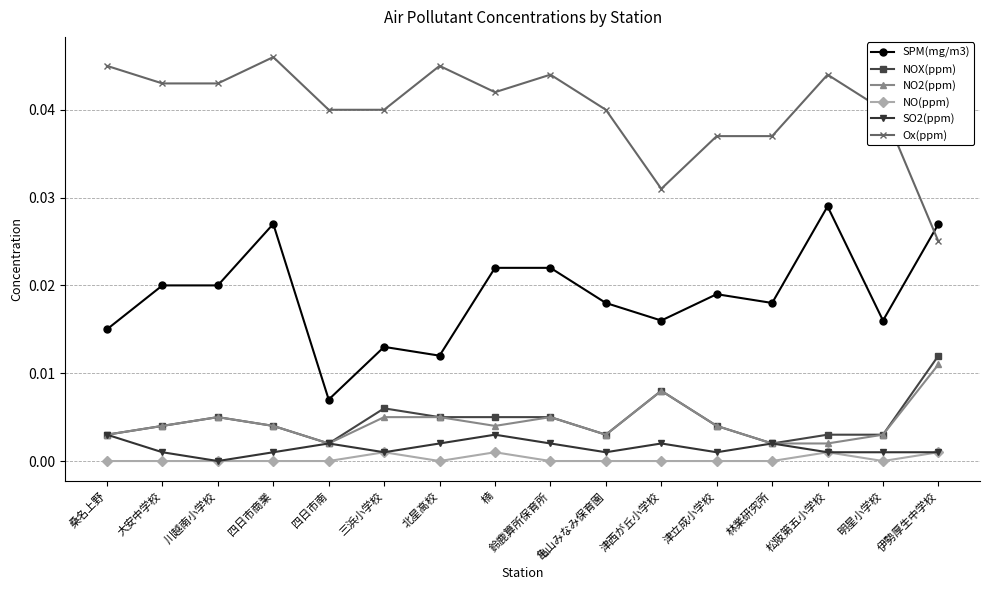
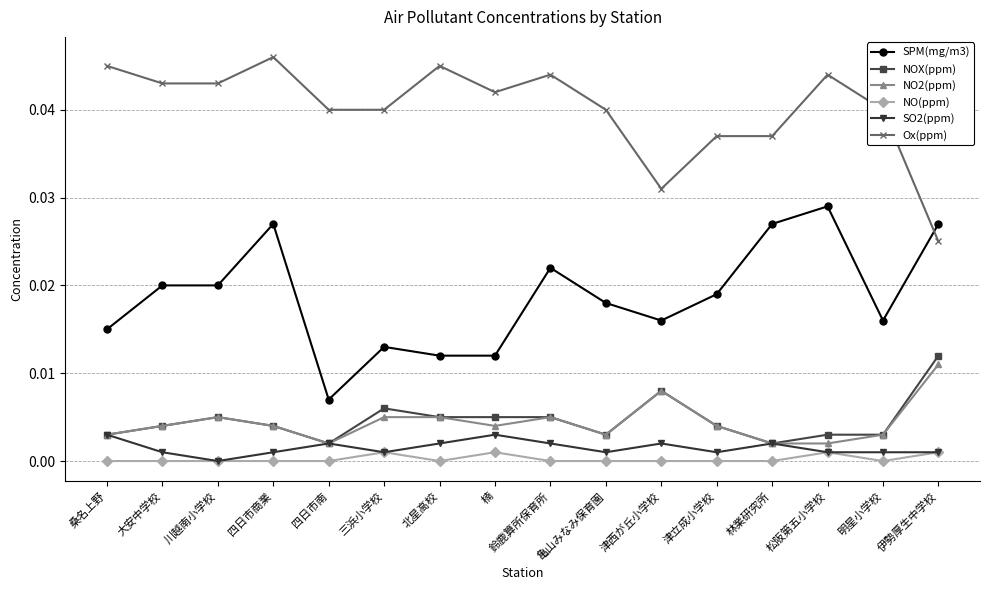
SPM(mg/m3), 楠: 0.022 -> 0.012
SPM(mg/m3), 林業研究所: 0.018 -> 0.027
